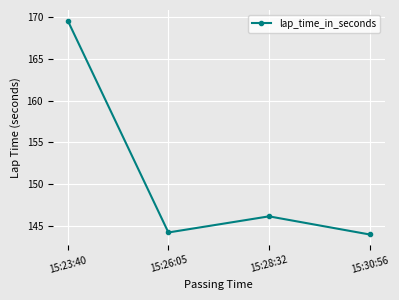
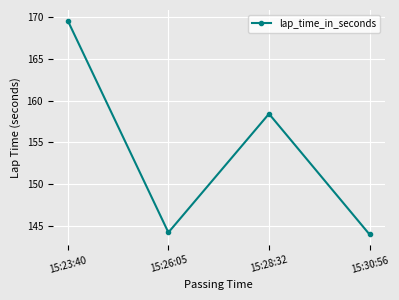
15:28:32: 146 -> 158
